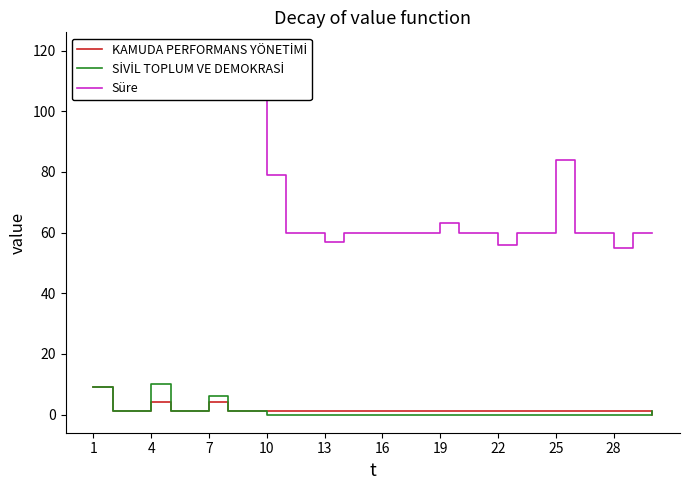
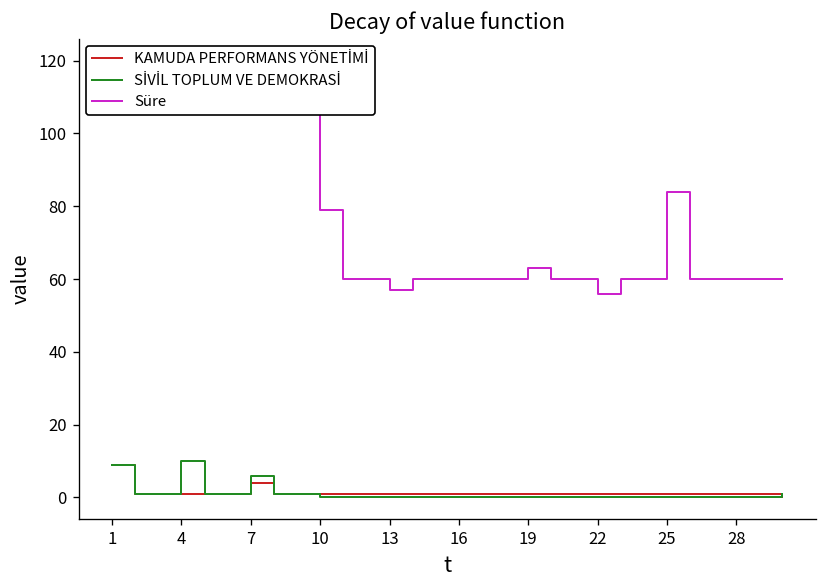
KAMUDA PERFORMANS YÖNETİMİ, 4: 4 -> 1
Süre, 28: 55 -> 60
